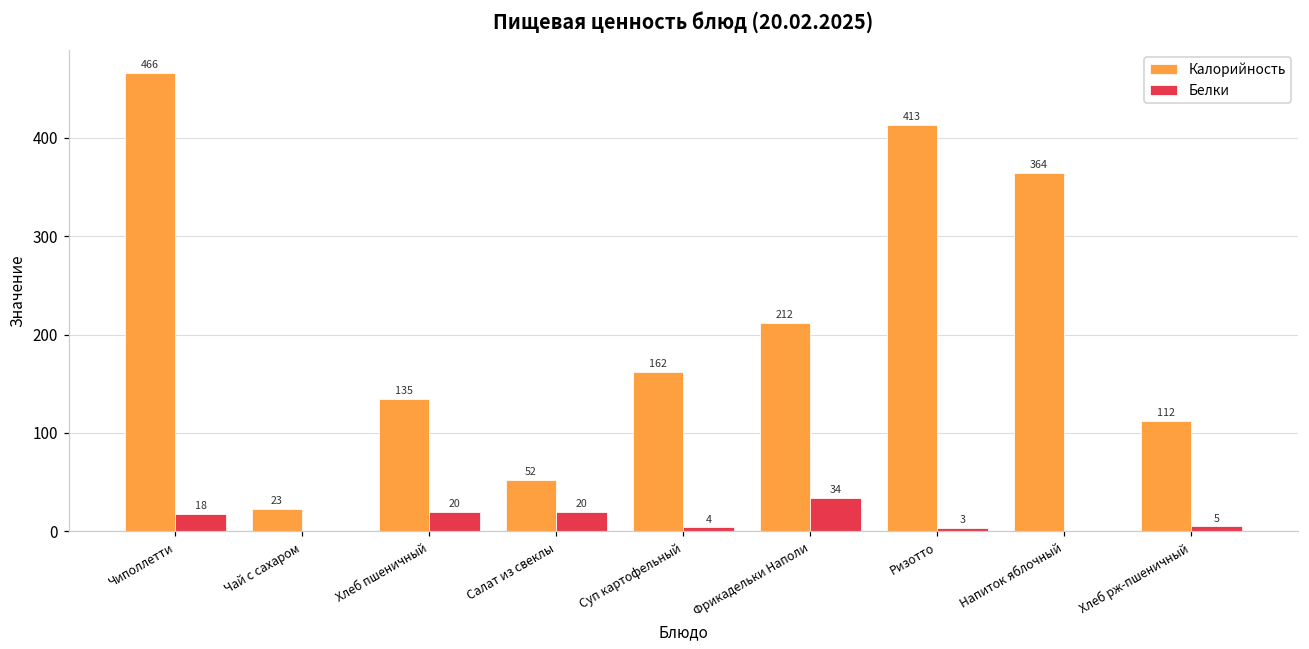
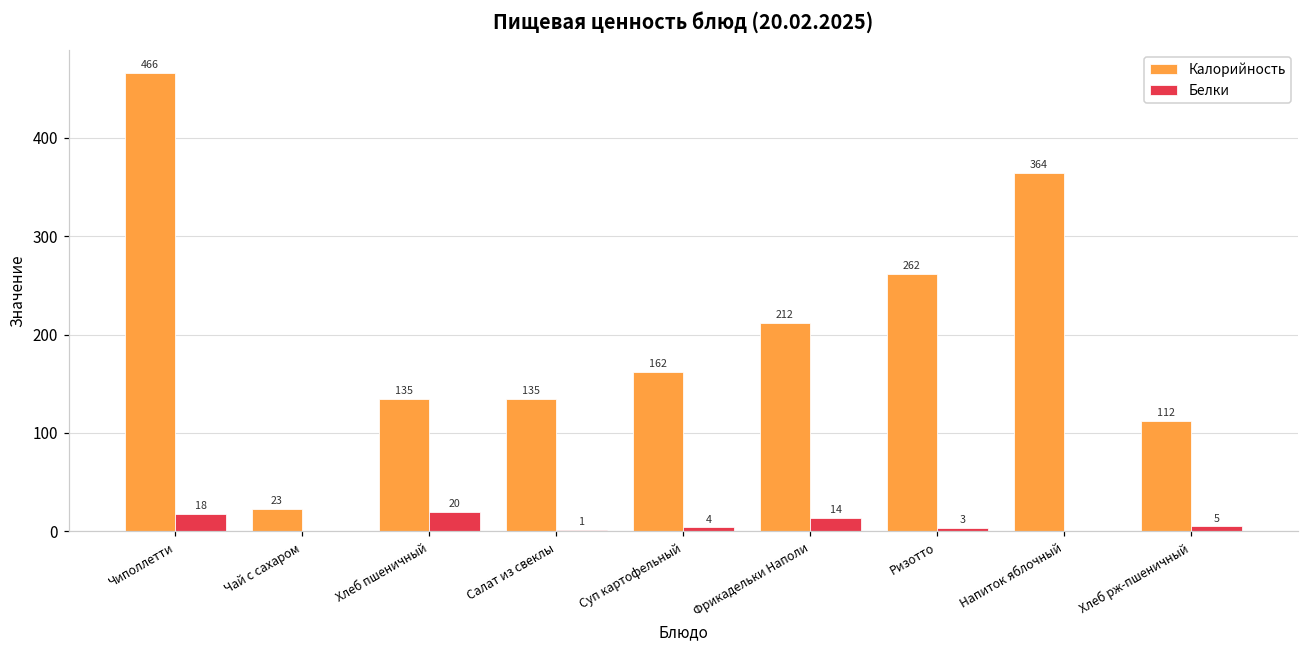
Калорийность, Салат из свеклы: 52 -> 135
Белки, Салат из свеклы: 20 -> 1
Белки, Фрикадельки Наполи: 34 -> 14
Калорийность, Ризотто: 413 -> 262
